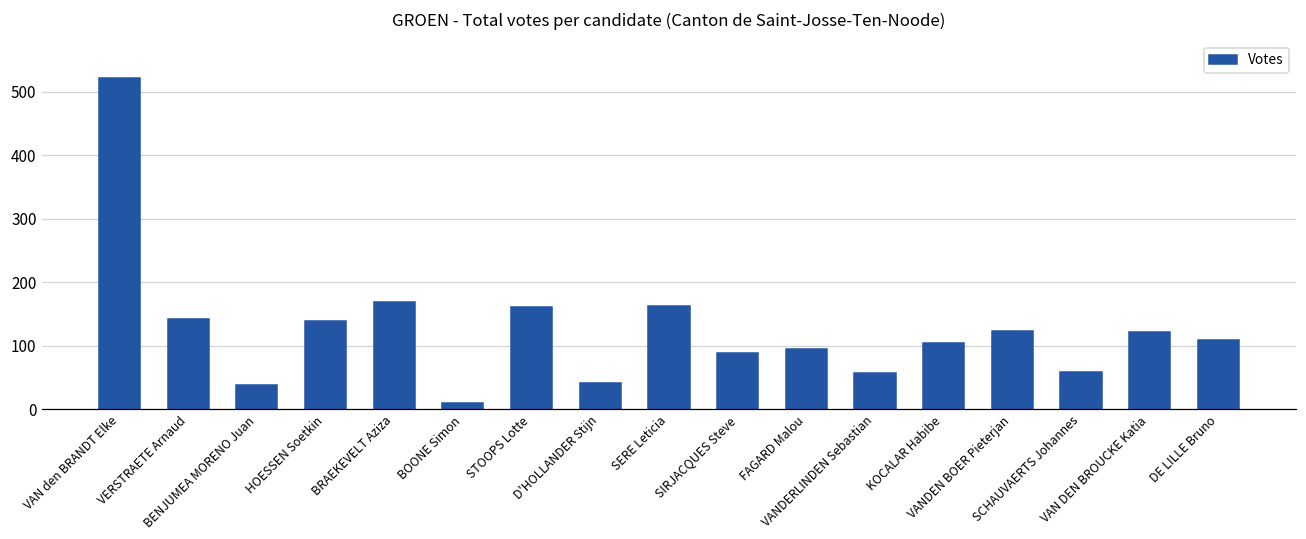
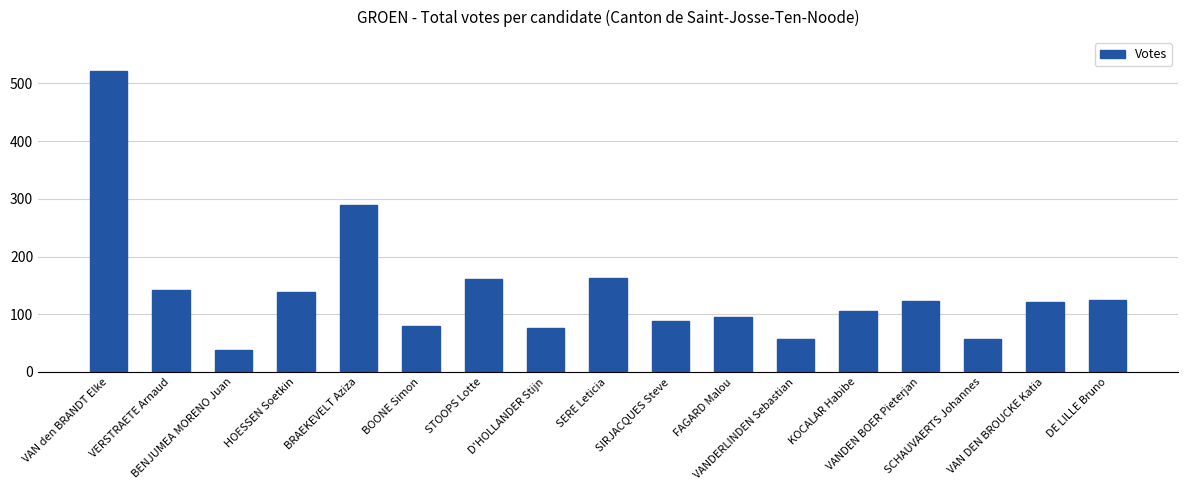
BRAEKEVELT Aziza: 170 -> 290
BOONE Simon: 10 -> 80
D'HOLLANDER Stijn: 40 -> 80
DE LILLE Bruno: 110 -> 130
